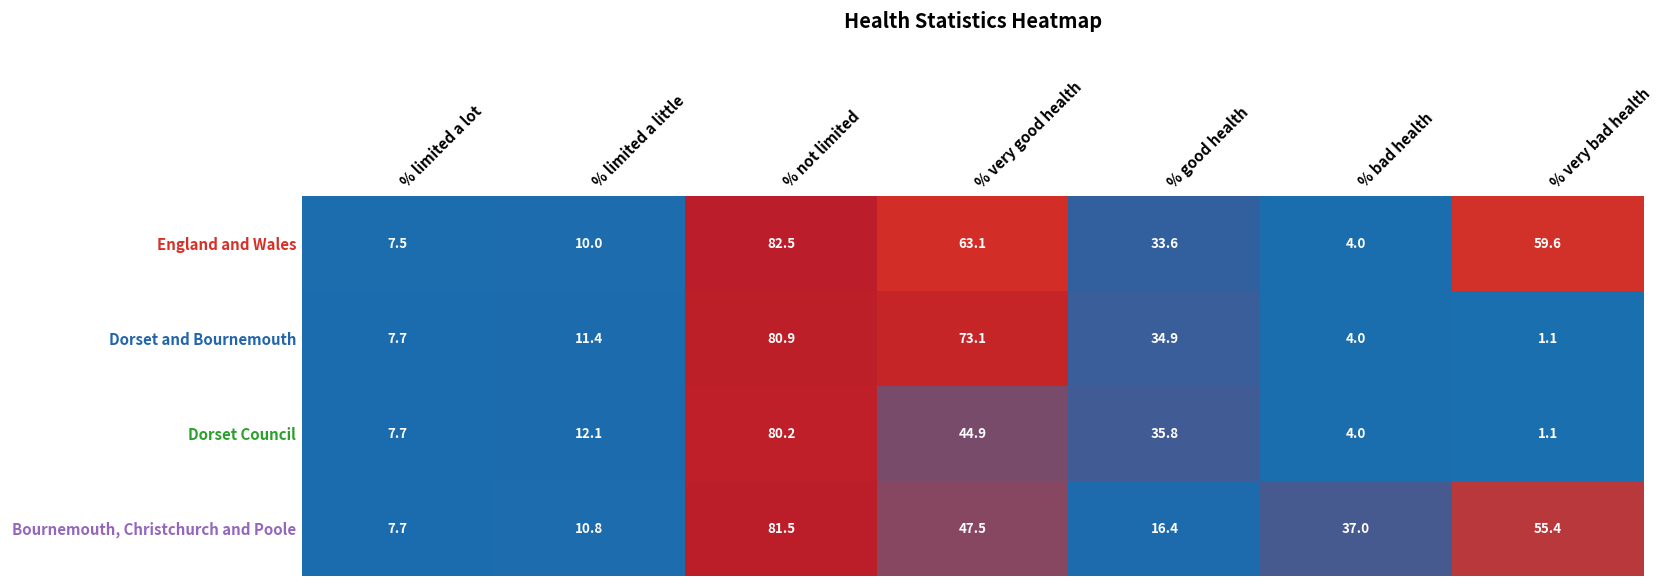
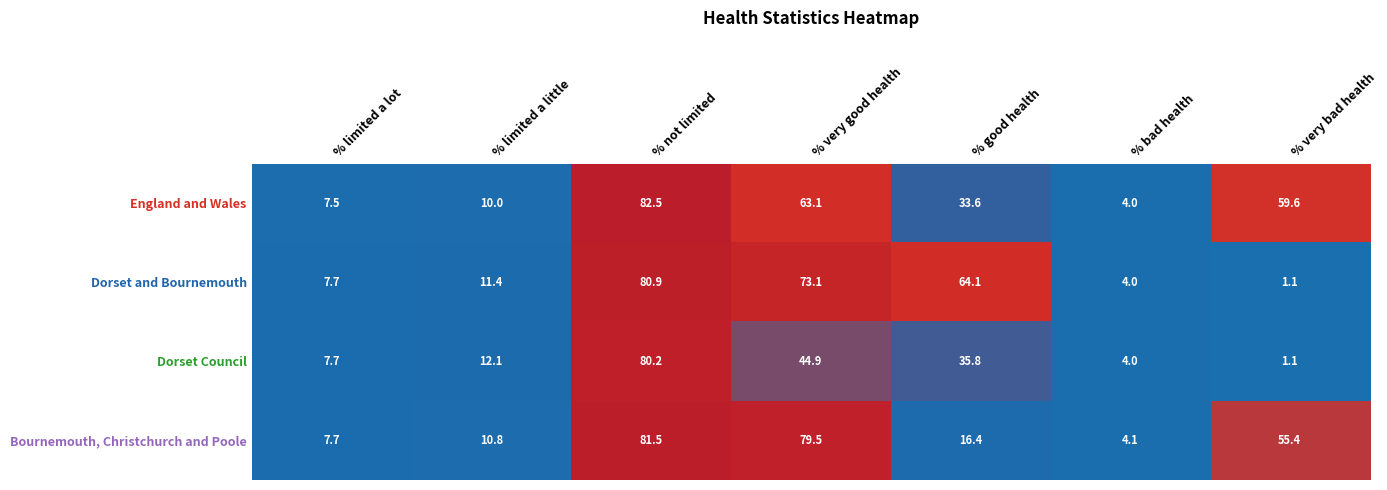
Dorset and Bournemouth, % good health: 34.9 -> 64.1
Bournemouth, Christchurch and Poole, % very good health: 47.5 -> 79.5
Bournemouth, Christchurch and Poole, % bad health: 37.0 -> 4.1
